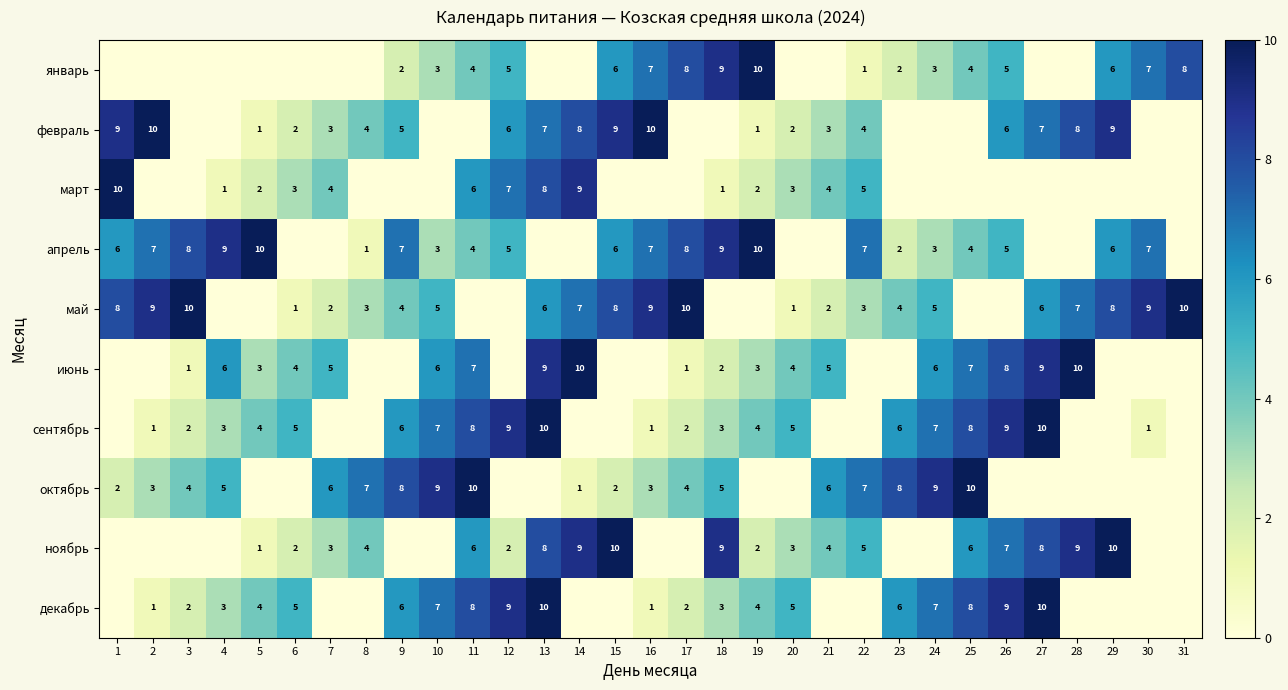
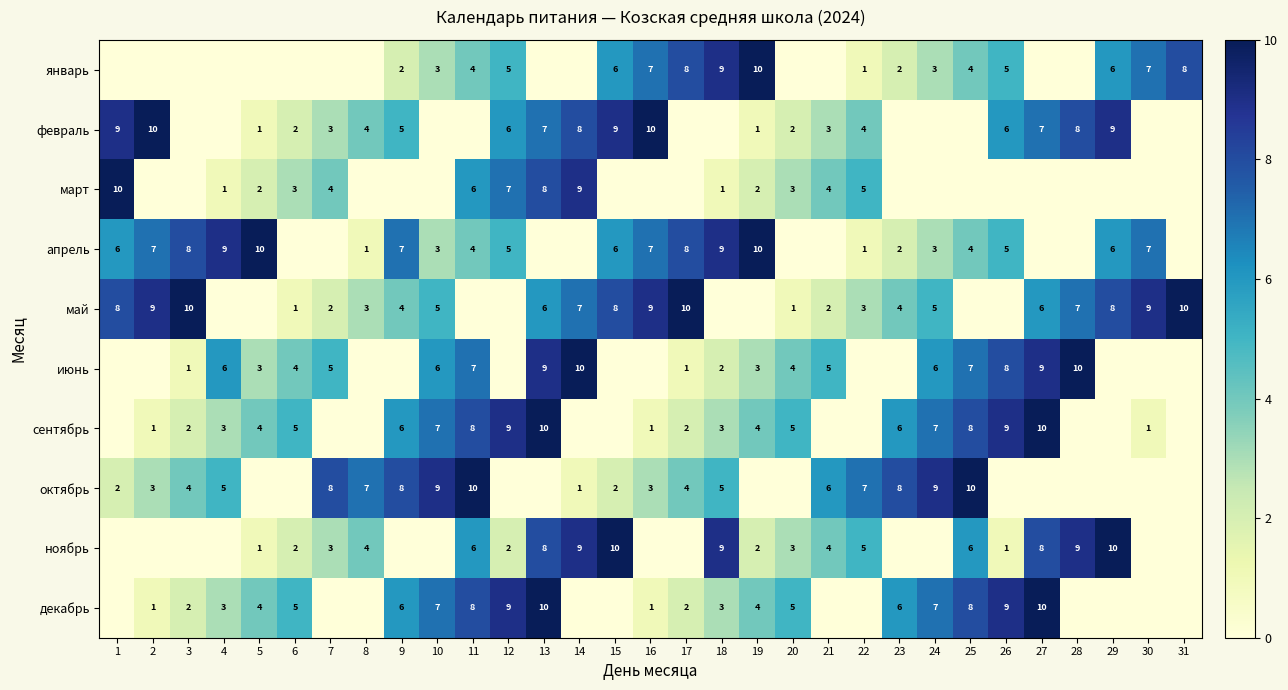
апрель, 22: 7 -> 1
октябрь, 7: 6 -> 8
ноябрь, 26: 7 -> 1
